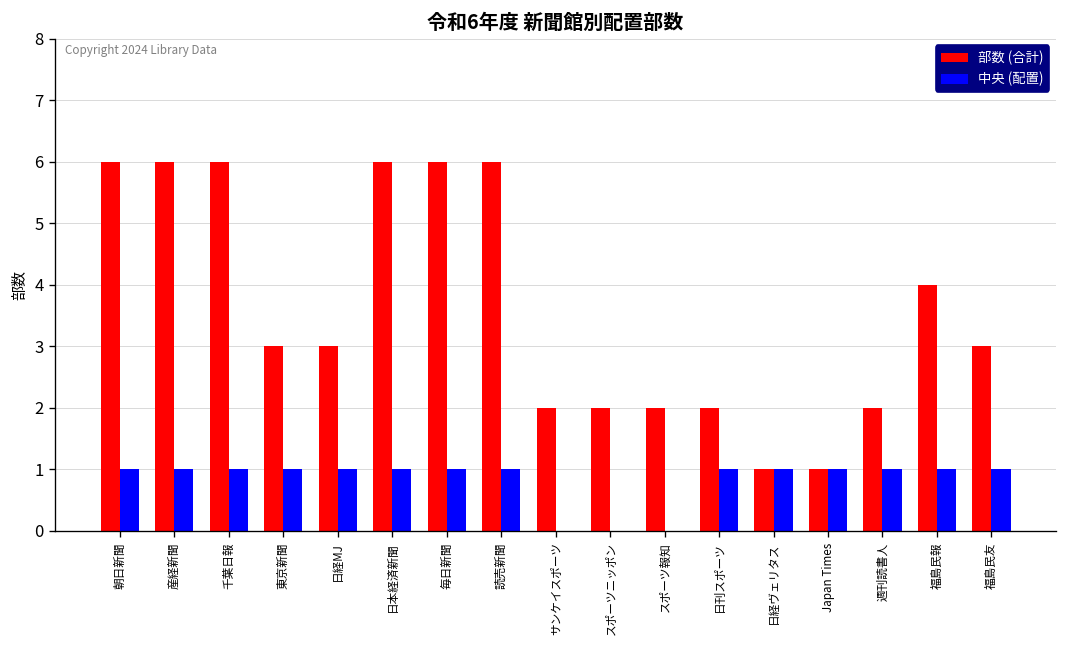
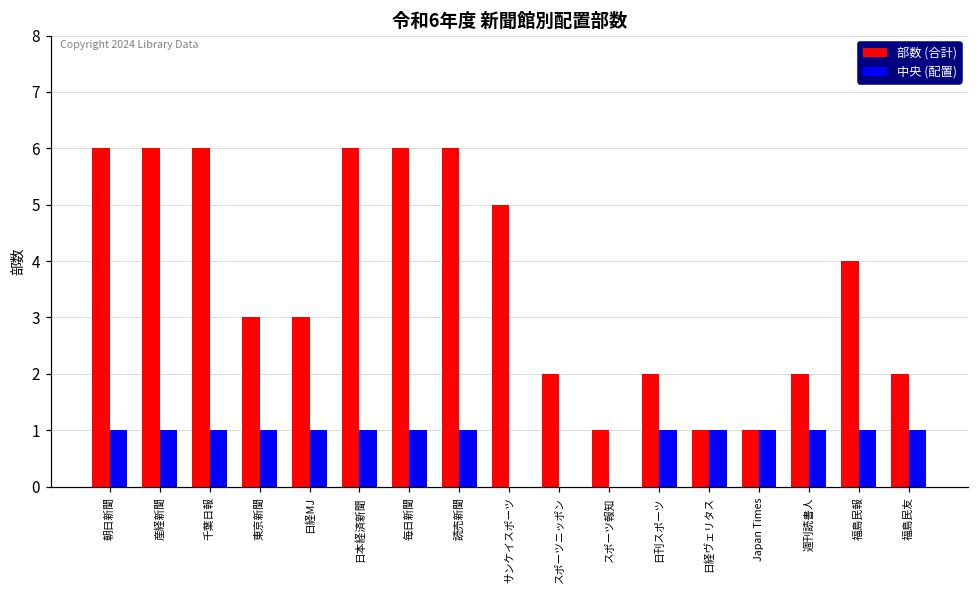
部数 (合計), サンケイスポーツ: 2 -> 5
部数 (合計), スポーツ報知: 2 -> 1
部数 (合計), 福島民友: 3 -> 2
